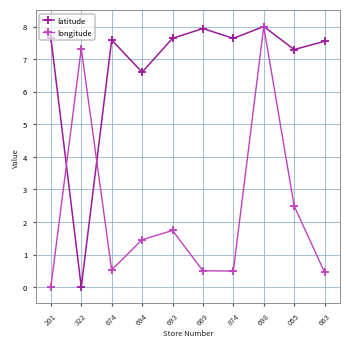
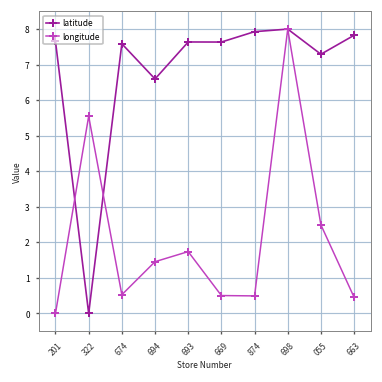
longitude, 322: 7.3 -> 5.5
latitude, 669: 7.9 -> 7.6
latitude, 874: 7.6 -> 7.9
latitude, 663: 7.5 -> 7.8
